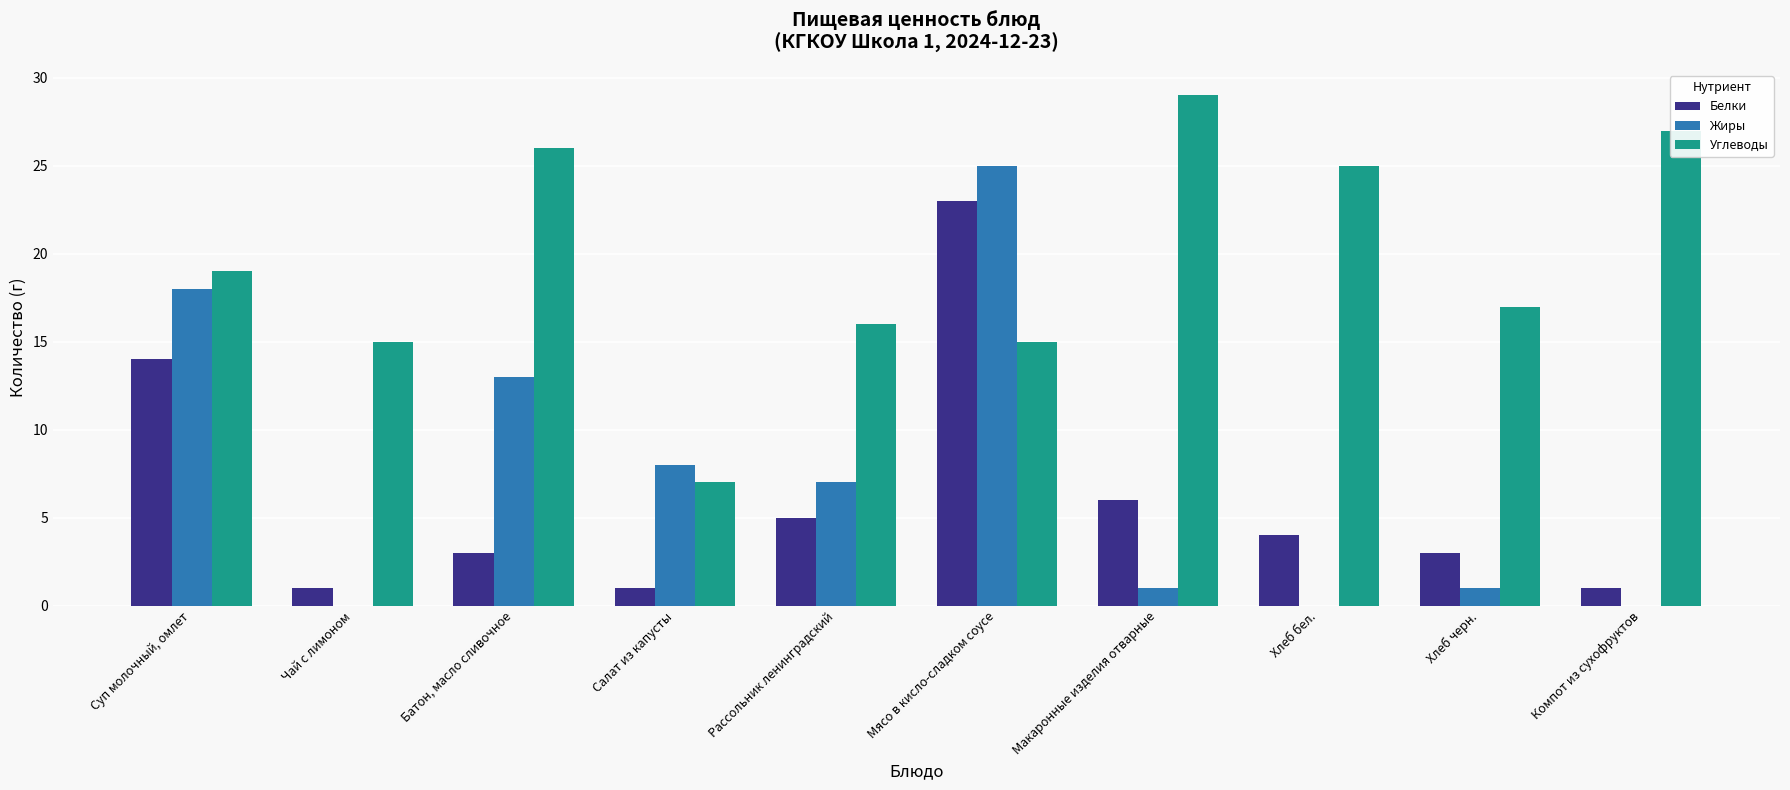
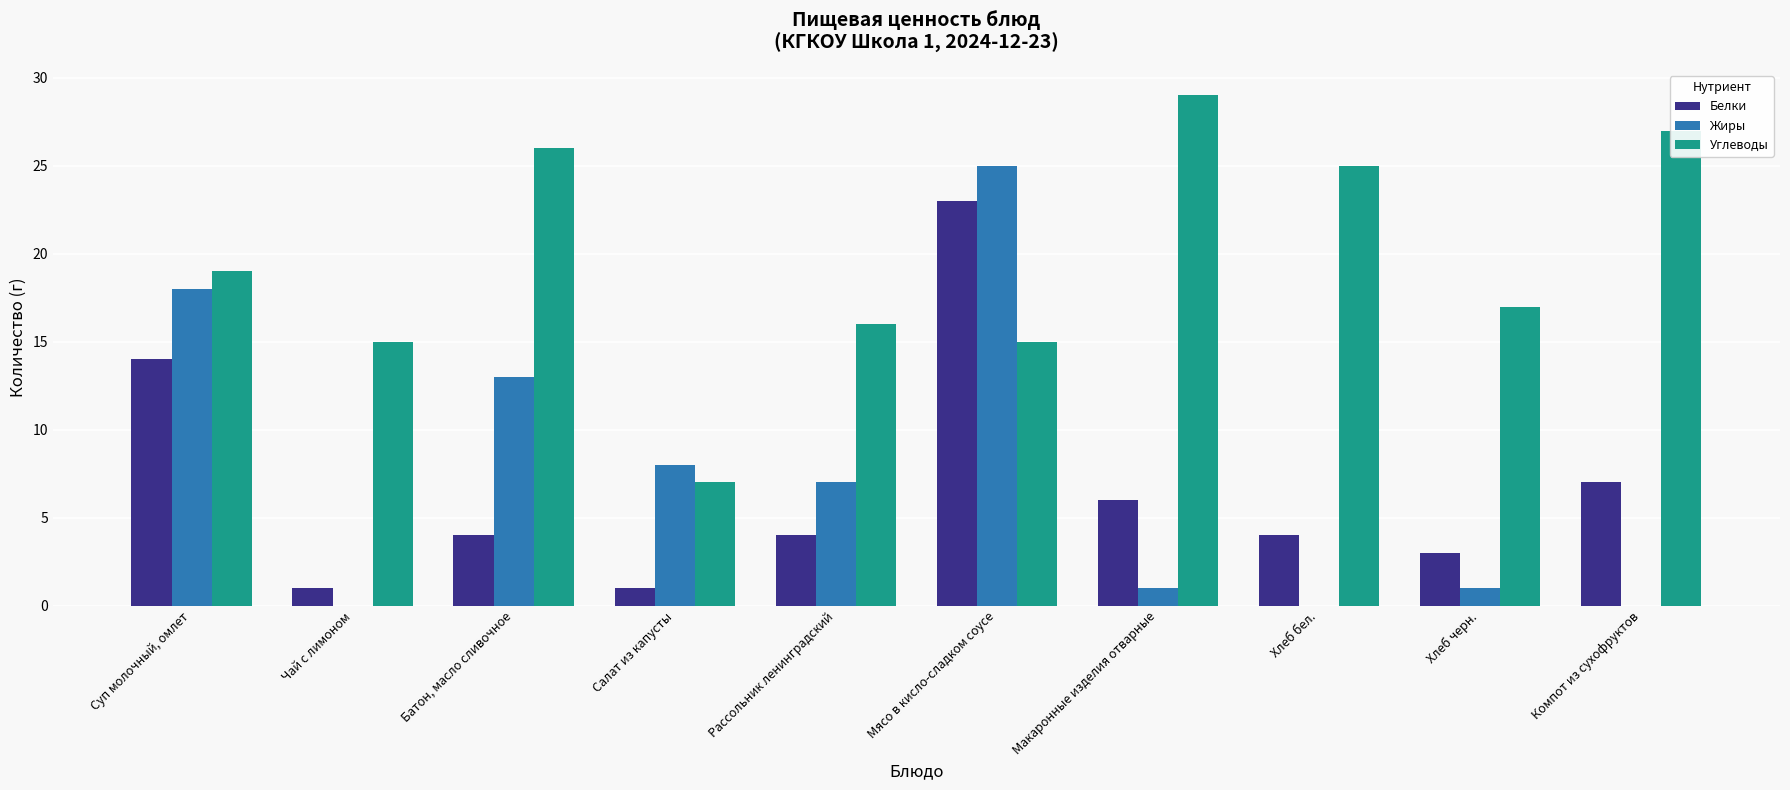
Белки, Батон, масло сливочное: 3 -> 4
Белки, Рассольник ленинградский: 5 -> 4
Белки, Компот из сухофруктов: 1 -> 7
